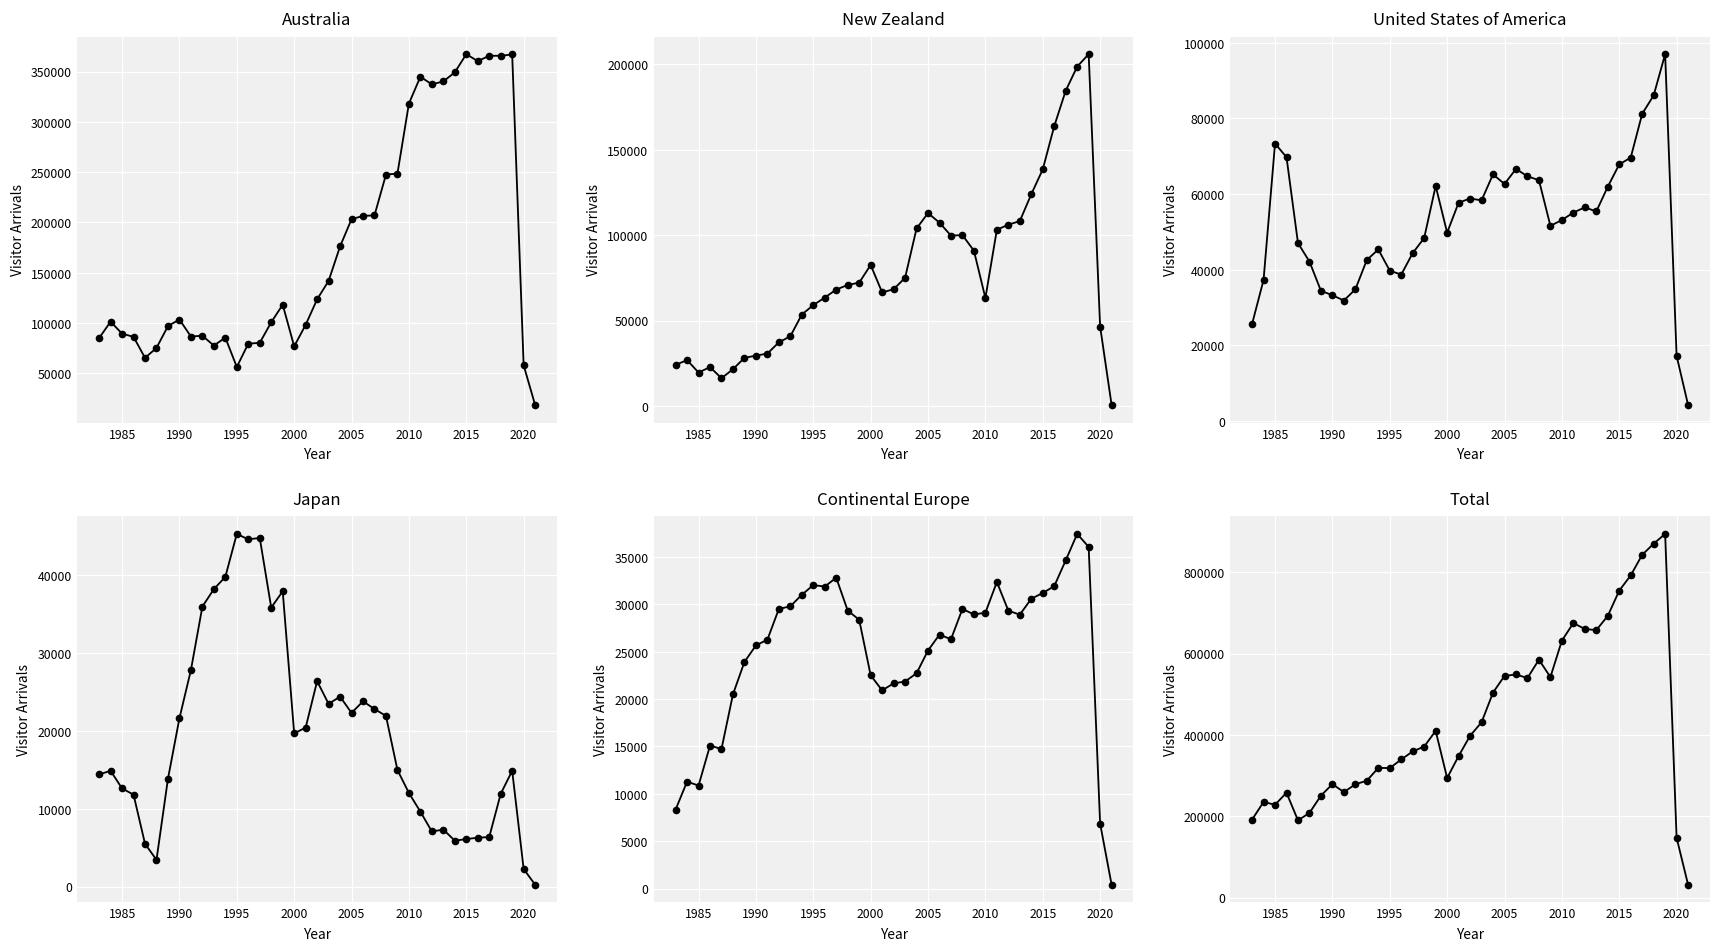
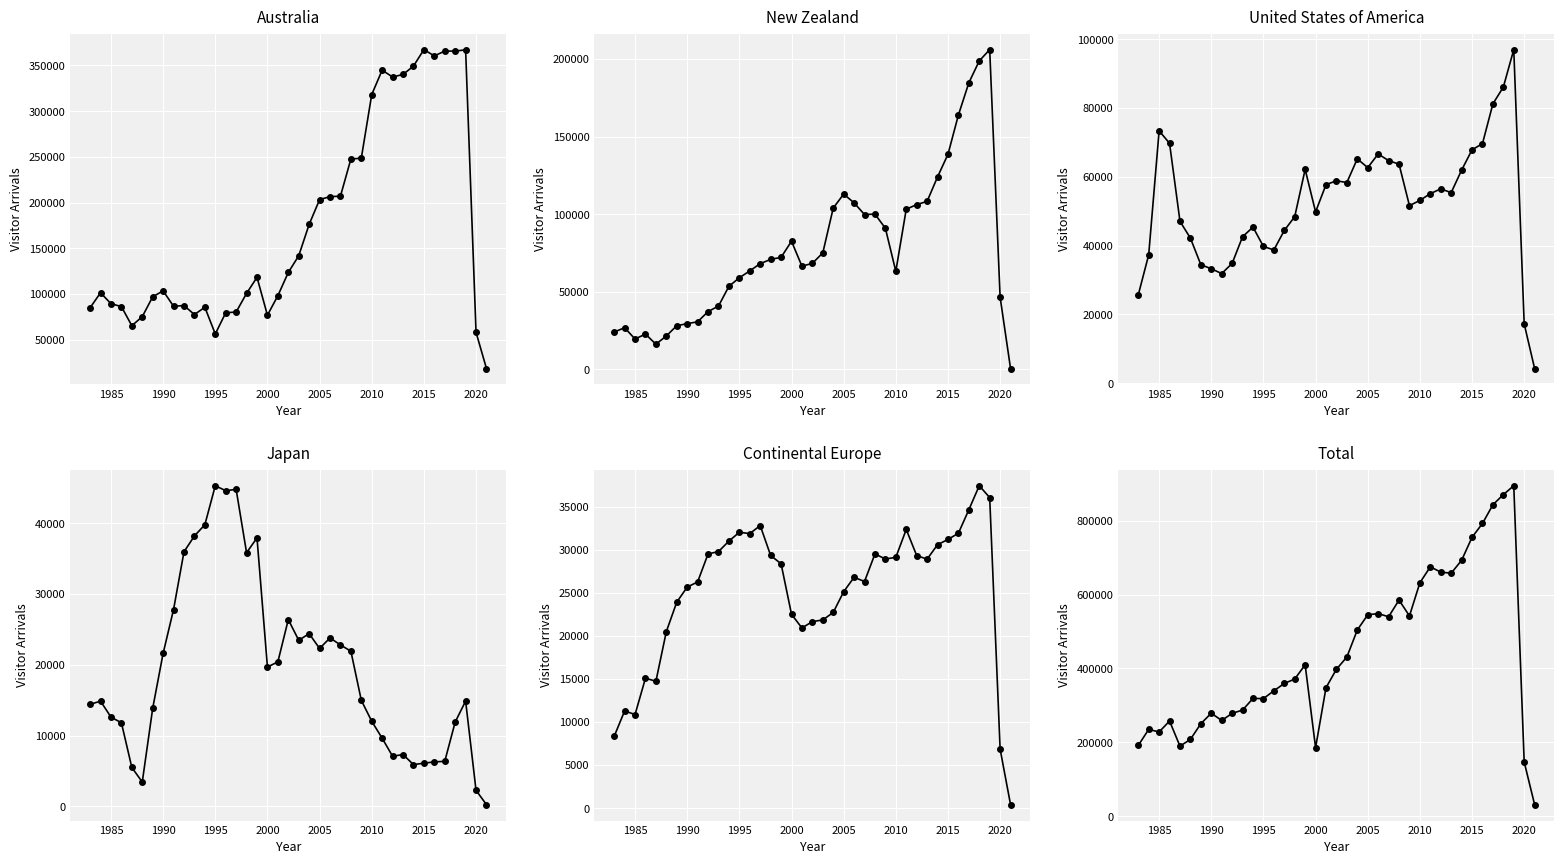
Total, 2000: 290000 -> 190000
